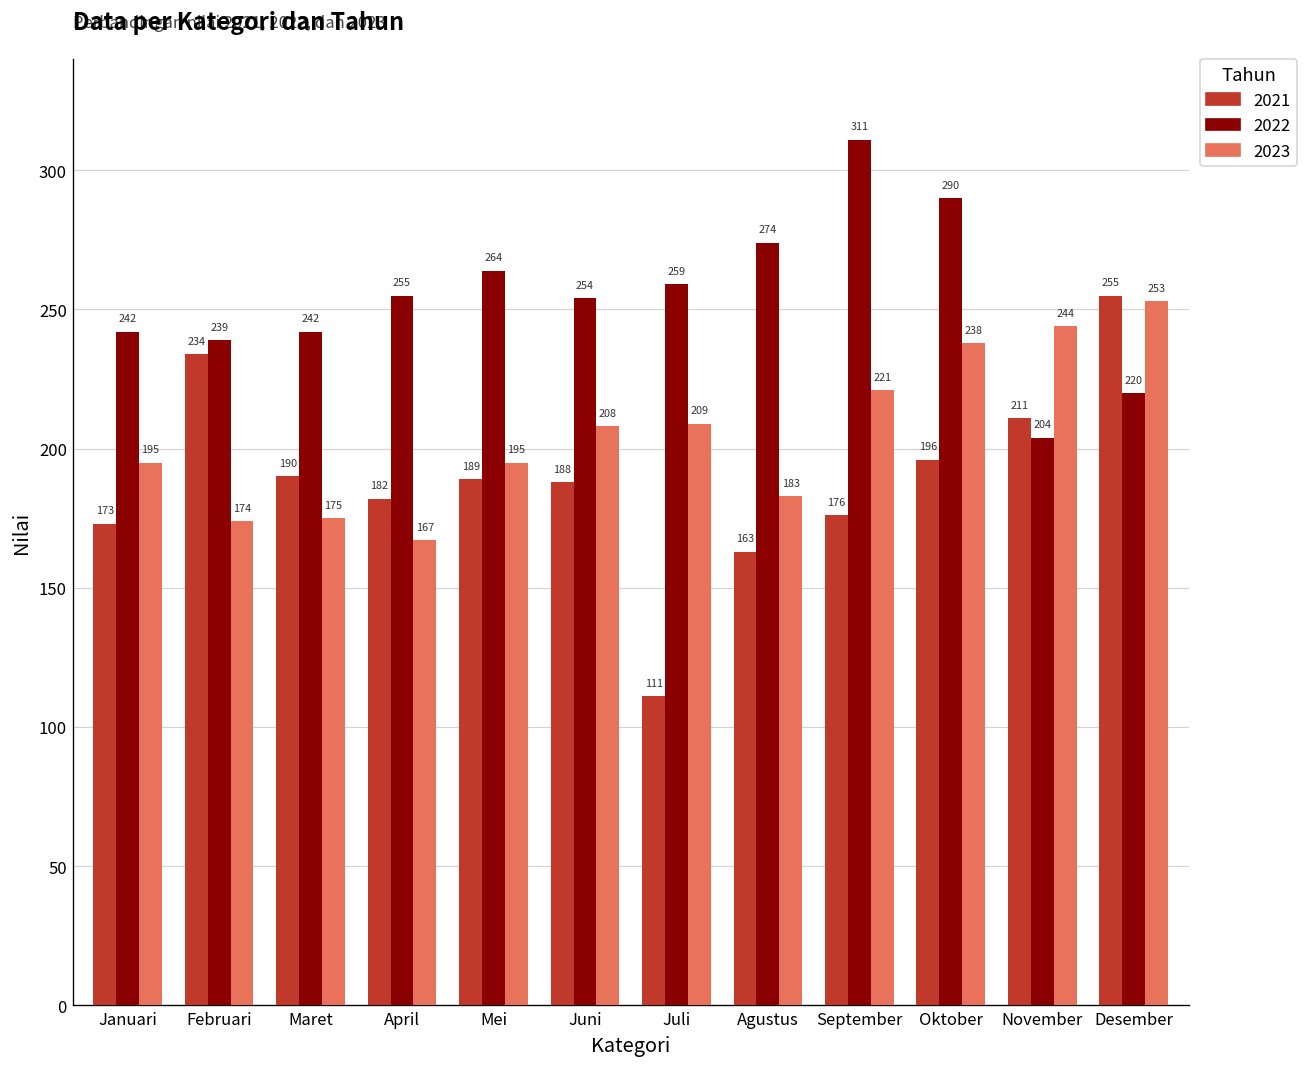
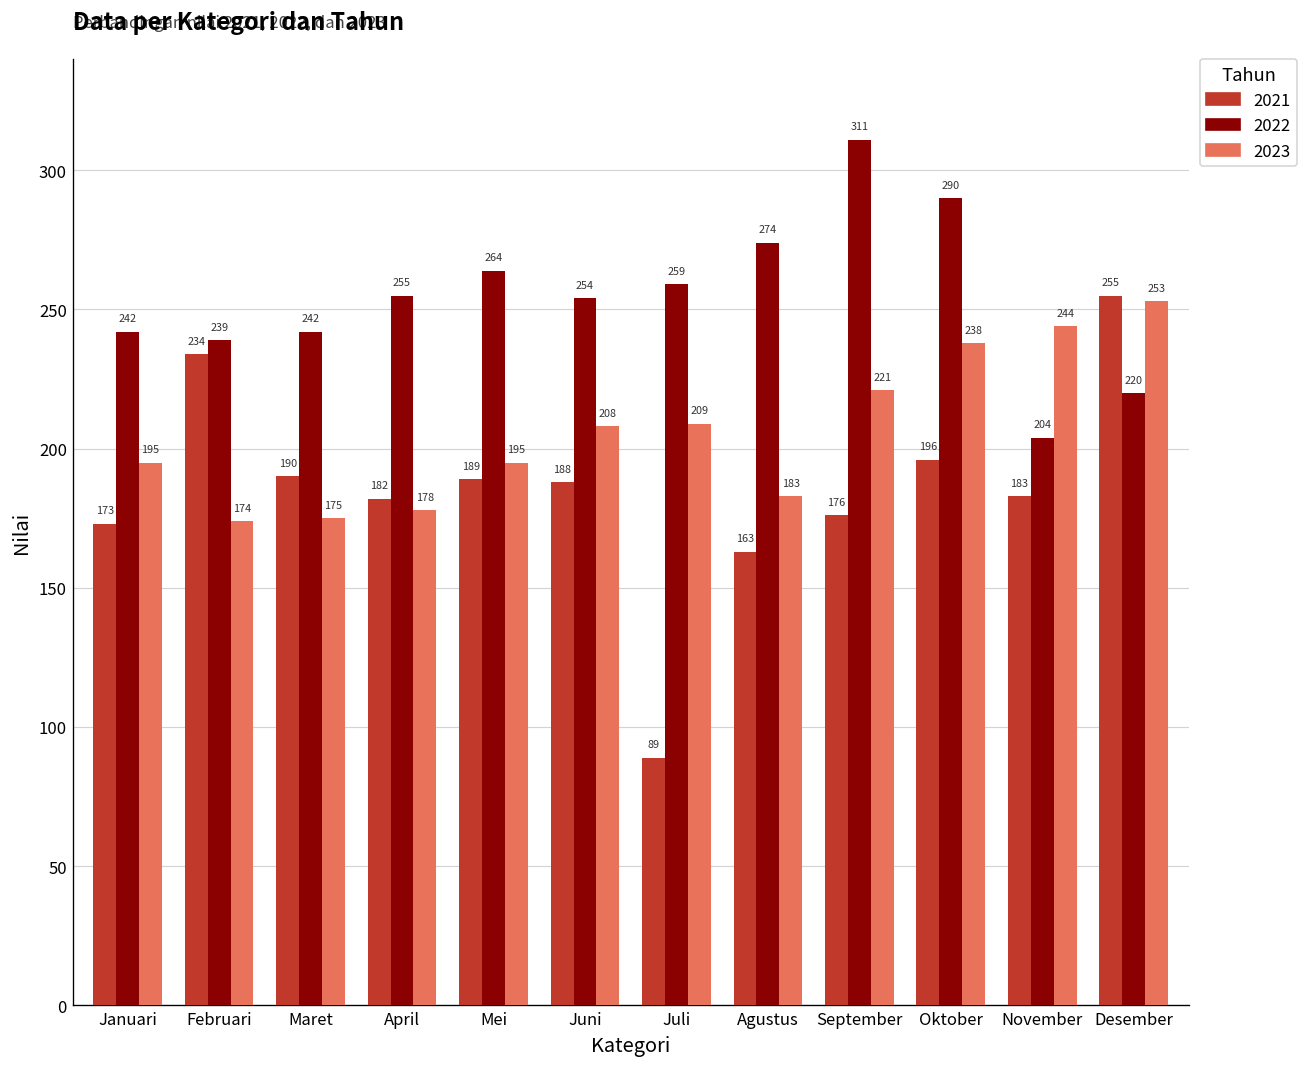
2023, April: 167 -> 178
2021, Juli: 111 -> 89
2021, November: 211 -> 183
